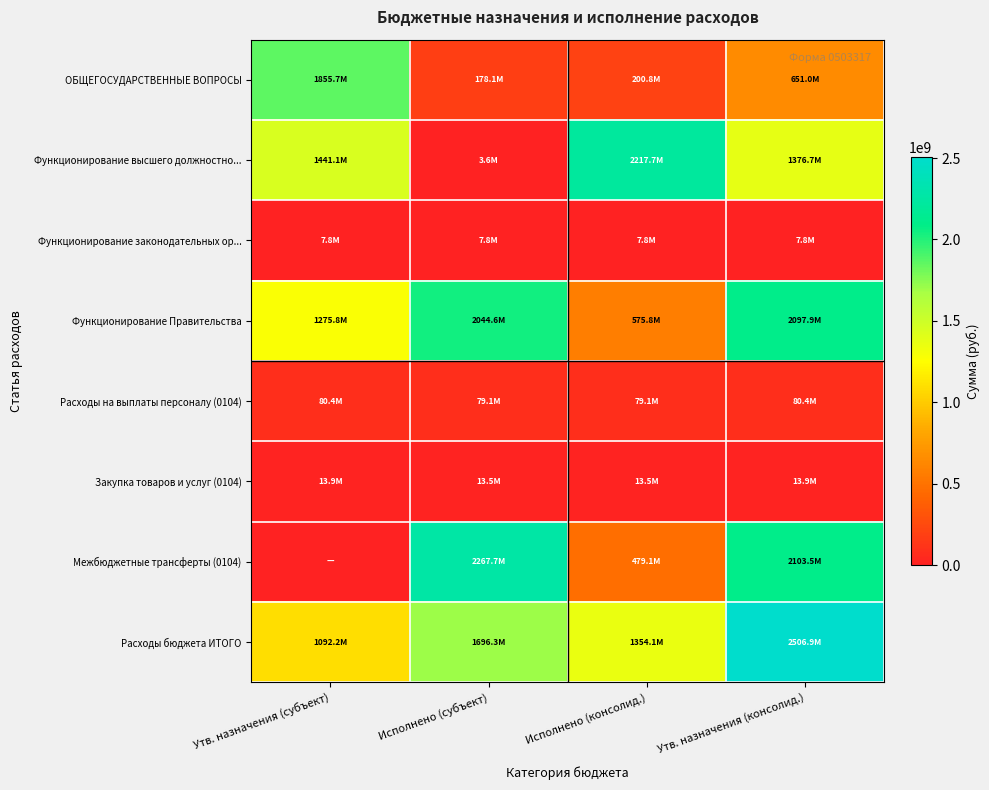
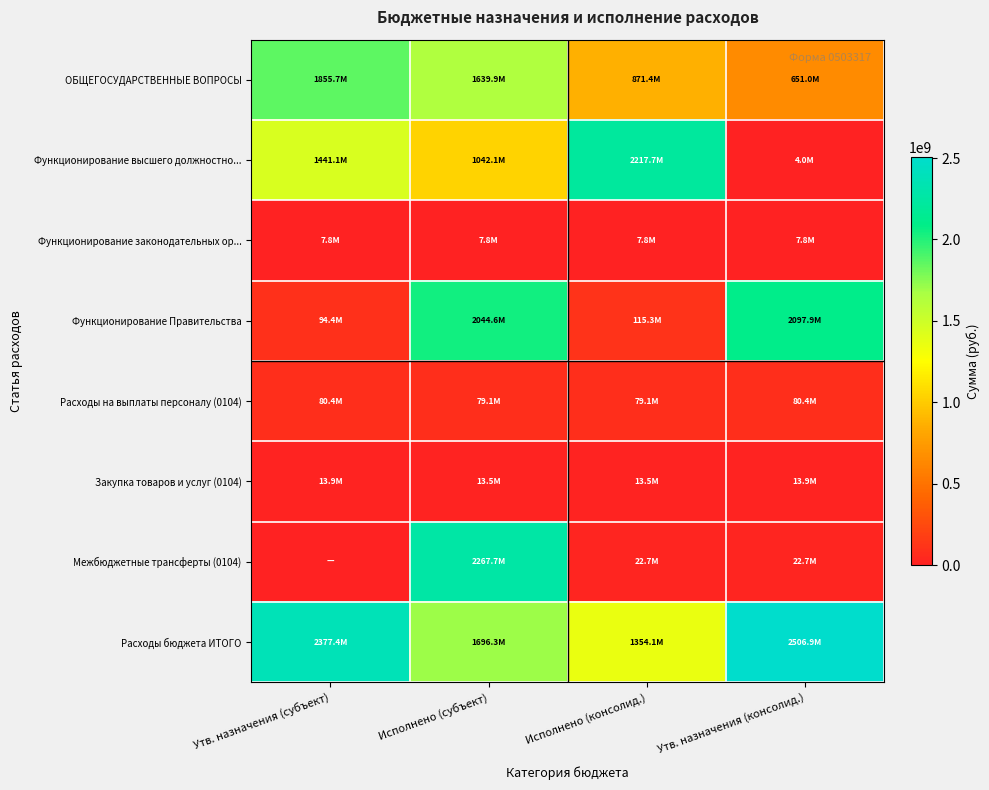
ОБЩЕГОСУДАРСТВЕННЫЕ ВОПРОСЫ, Исполнено (субъект): 178.1M -> 1639.9M
ОБЩЕГОСУДАРСТВЕННЫЕ ВОПРОСЫ, Исполнено (консолид.): 200.8M -> 871.4M
Функционирование высшего должностно..., Исполнено (субъект): 3.6M -> 1042.1M
Функционирование высшего должностно..., Утв. назначения (консолид.): 1376.7M -> 4.0M
Функционирование Правительства, Утв. назначения (субъект): 1275.8M -> 94.4M
Функционирование Правительства, Исполнено (консолид.): 575.8M -> 115.3M
Межбюджетные трансферты (0104), Исполнено (консолид.): 479.1M -> 22.7M
Межбюджетные трансферты (0104), Утв. назначения (консолид.): 2103.5M -> 22.7M
Расходы бюджета ИТОГО, Утв. назначения (субъект): 1092.2M -> 2377.4M
